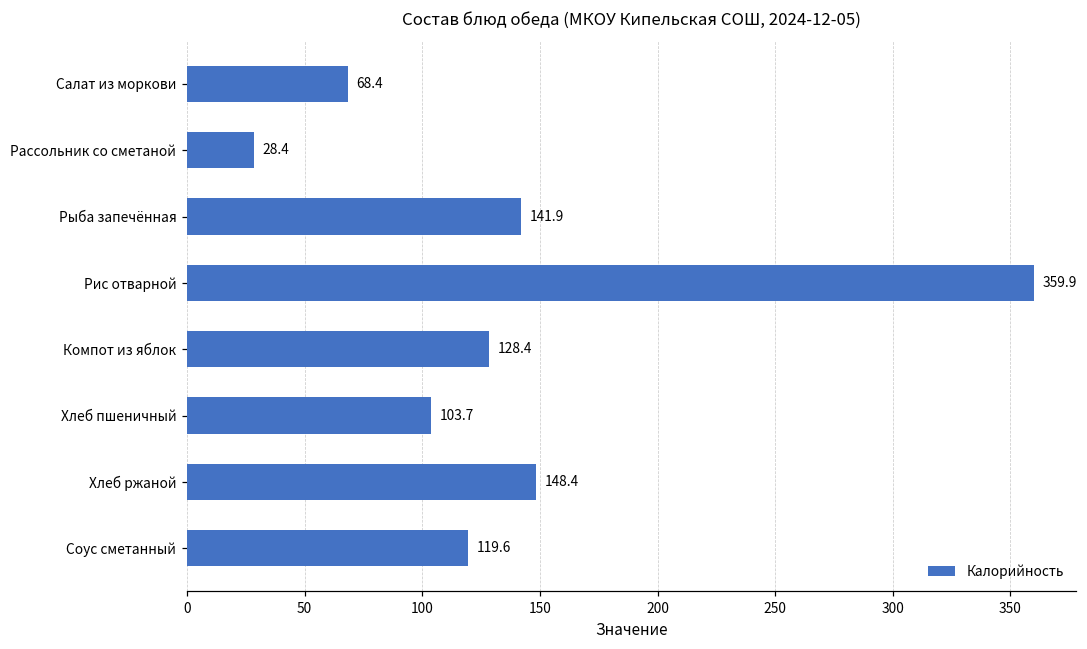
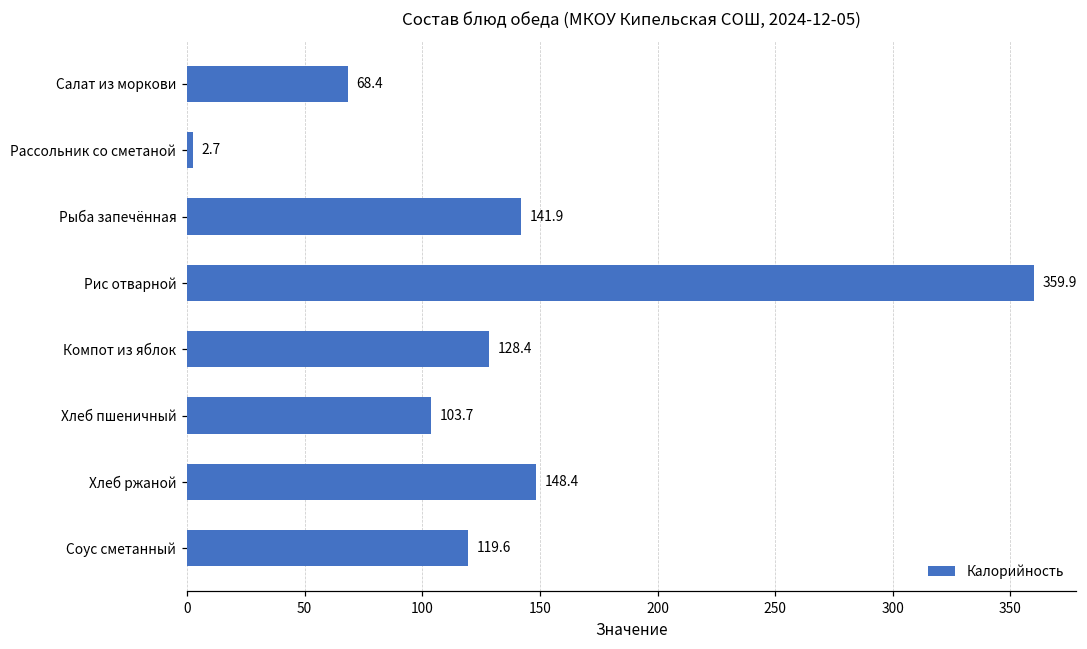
Рассольник со сметаной: 28.4 -> 2.7
